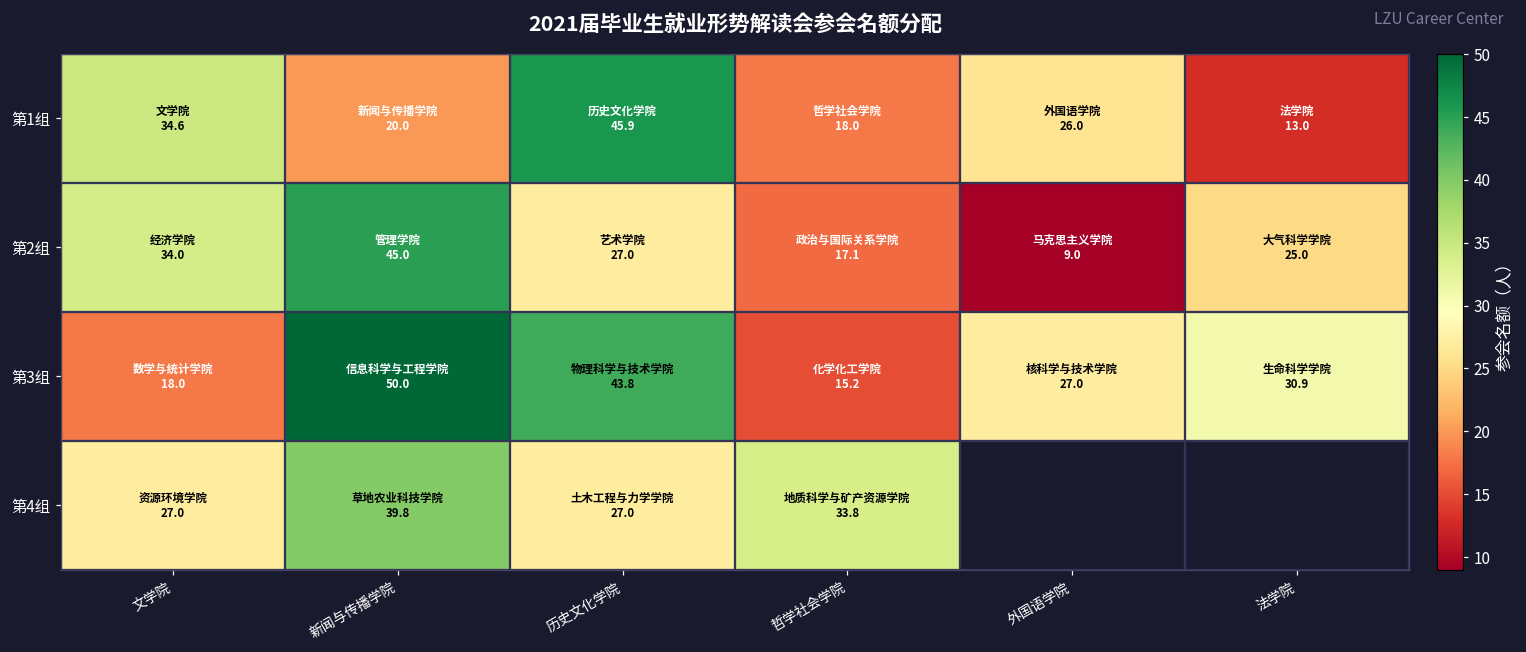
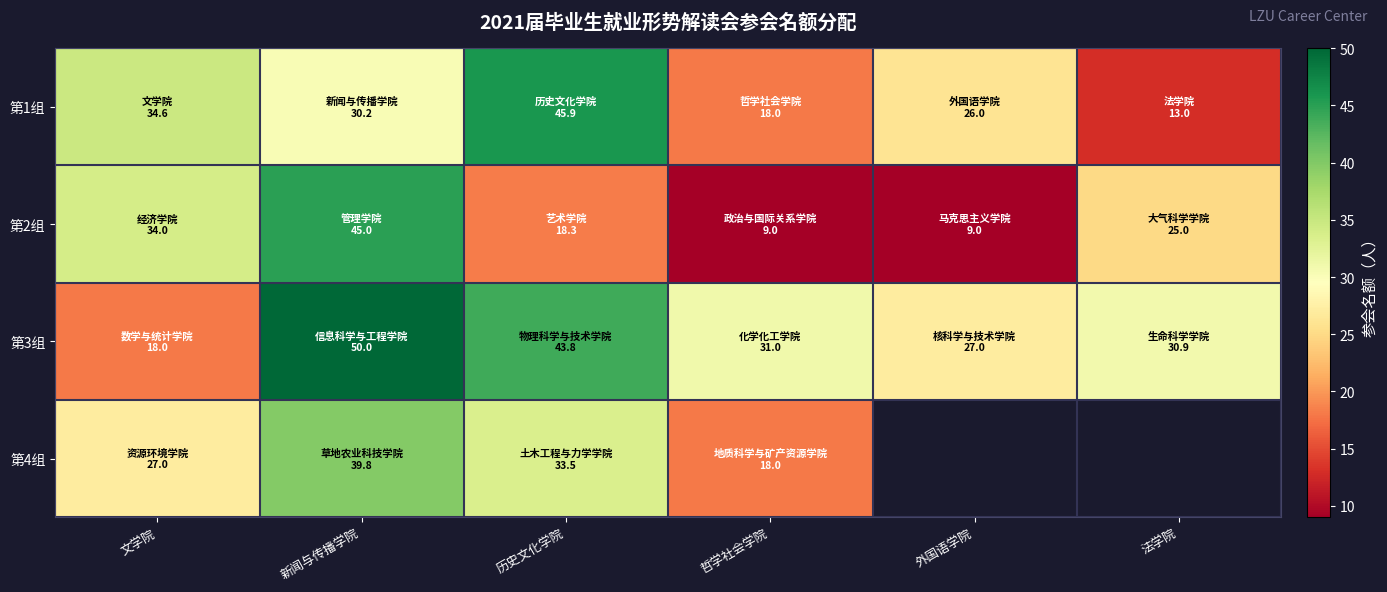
第1组, 新闻与传播学院: 20.0 -> 30.2
第2组, 历史文化学院: 27.0 -> 18.3
第2组, 哲学社会学院: 17.1 -> 9.0
第3组, 哲学社会学院: 15.2 -> 31.0
第4组, 历史文化学院: 27.0 -> 33.5
第4组, 哲学社会学院: 33.8 -> 18.0
